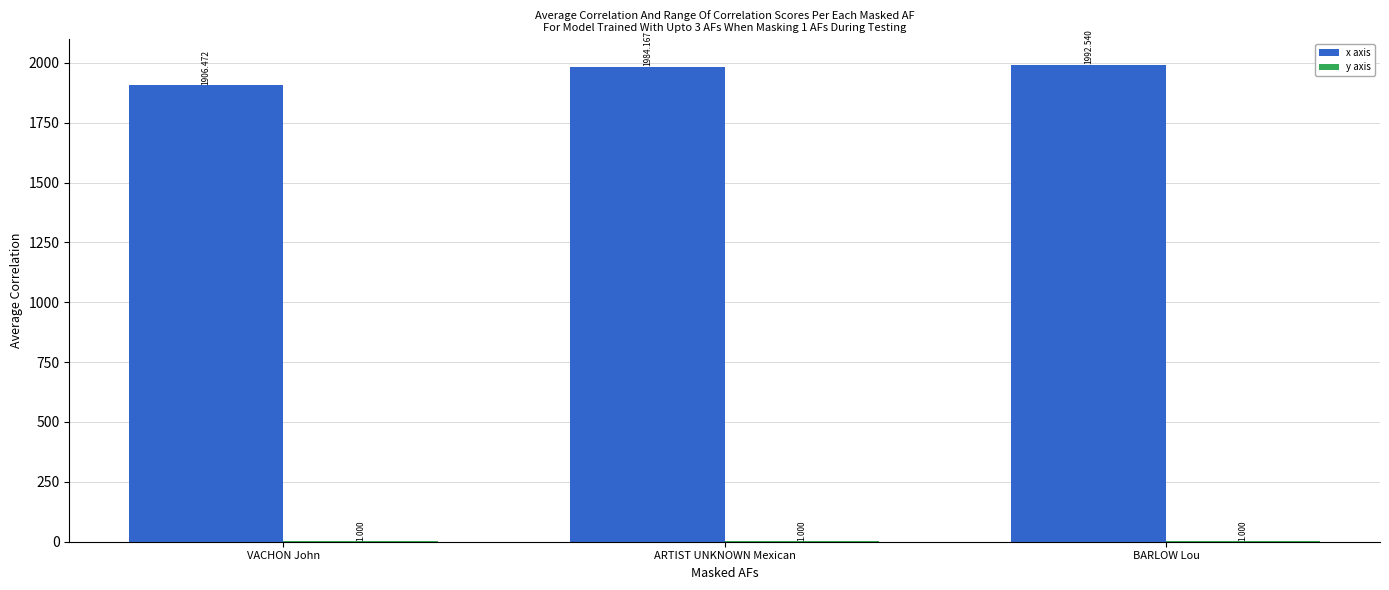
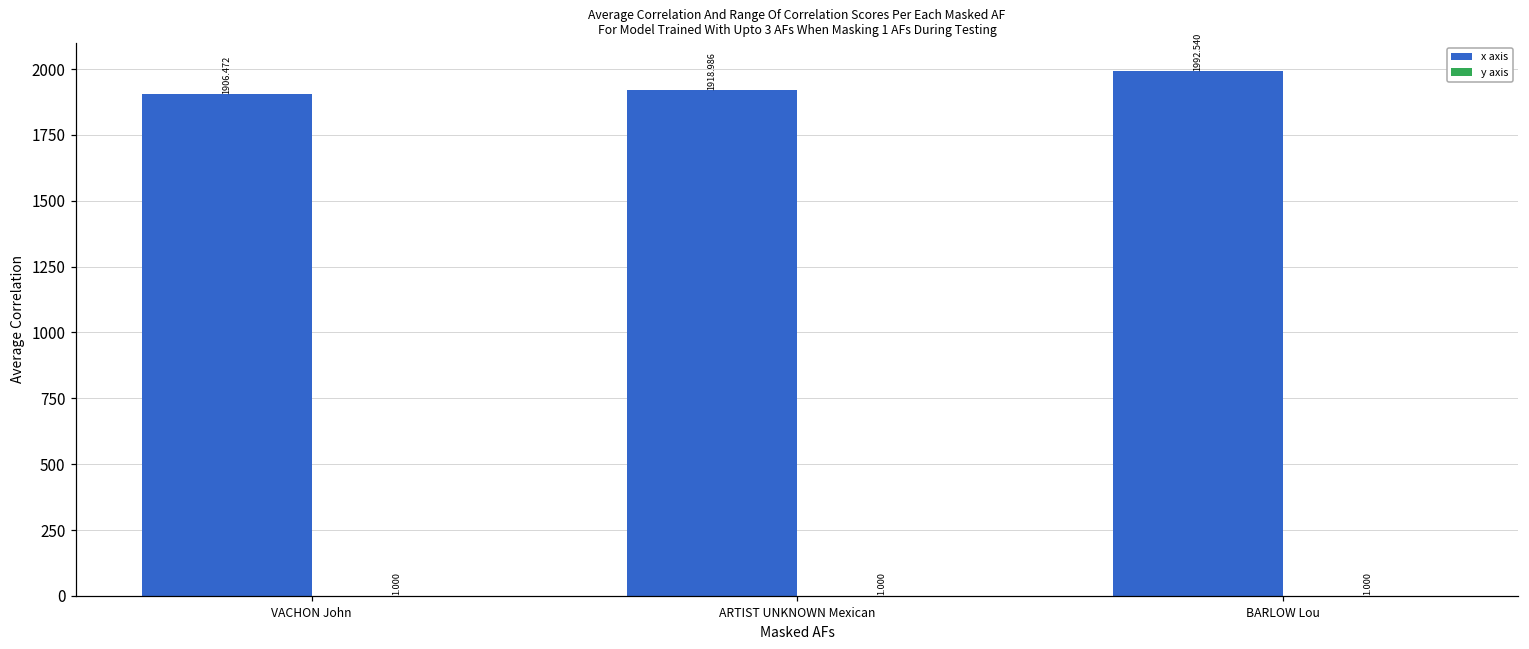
x axis, ARTIST UNKNOWN Mexican: 1984.167 -> 1918.986
